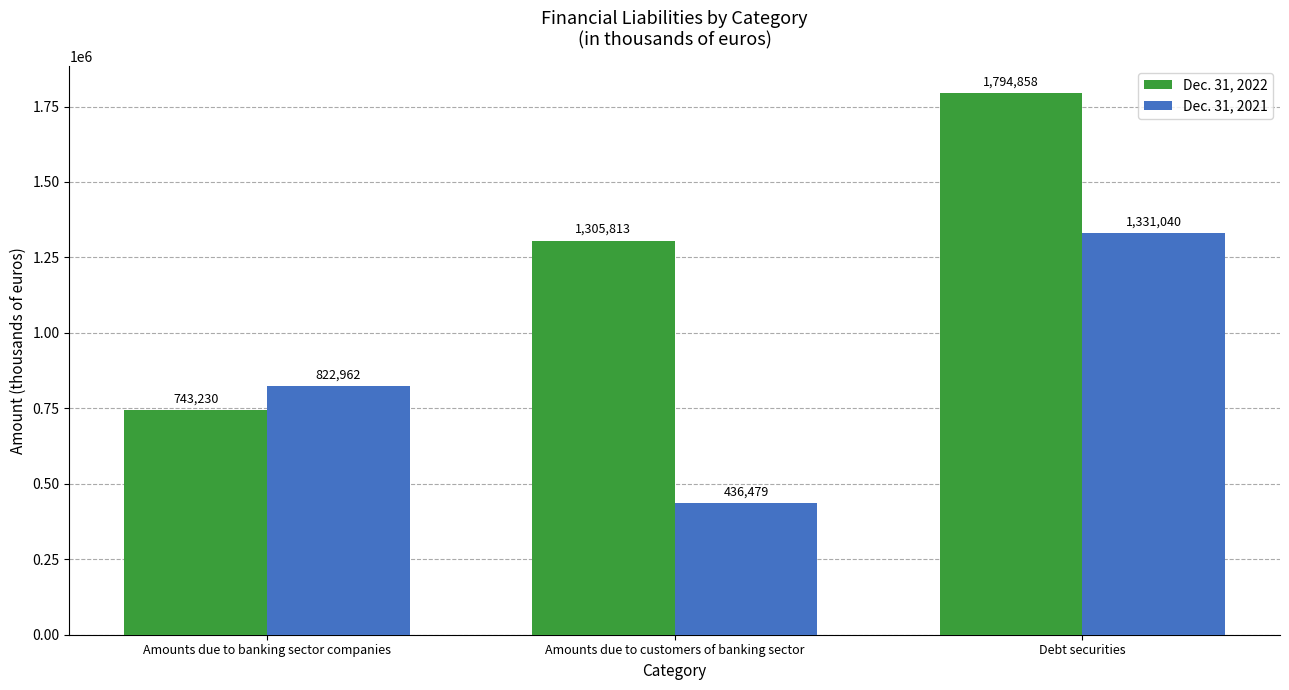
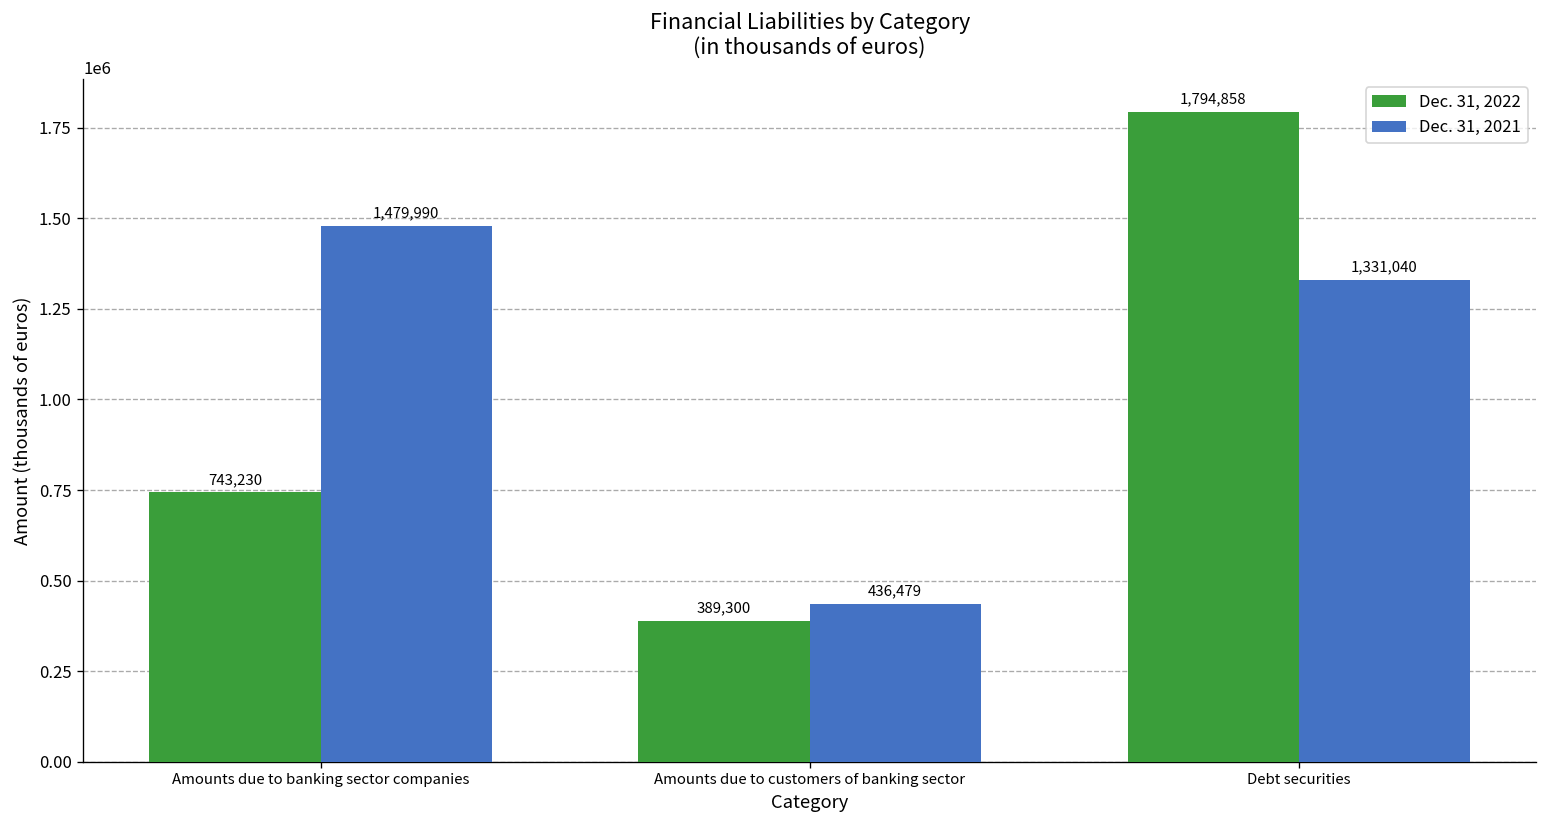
Dec. 31, 2021, Amounts due to banking sector companies: 822,962 -> 1,479,990
Dec. 31, 2022, Amounts due to customers of banking sector: 1,305,813 -> 389,300
